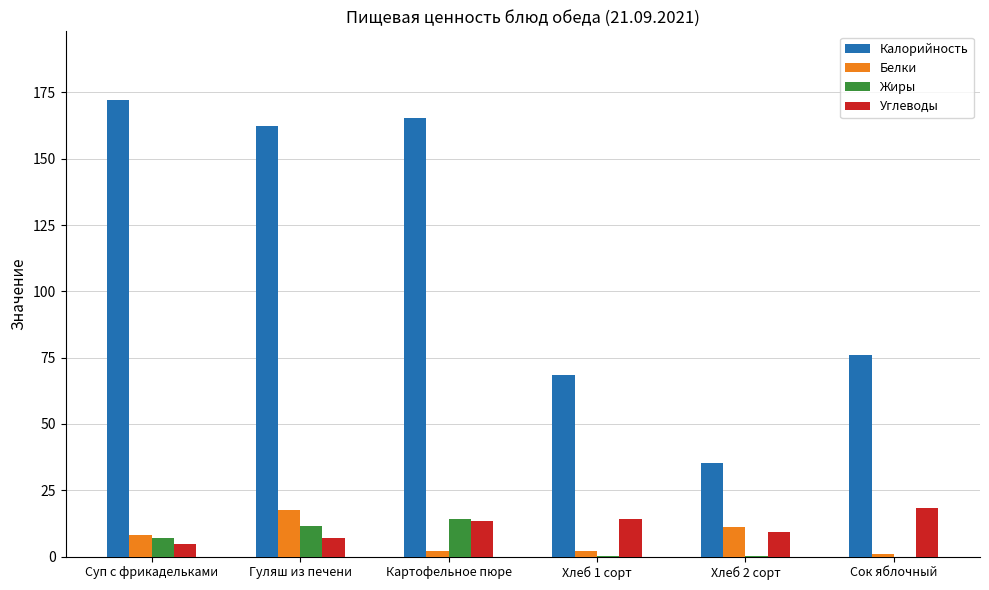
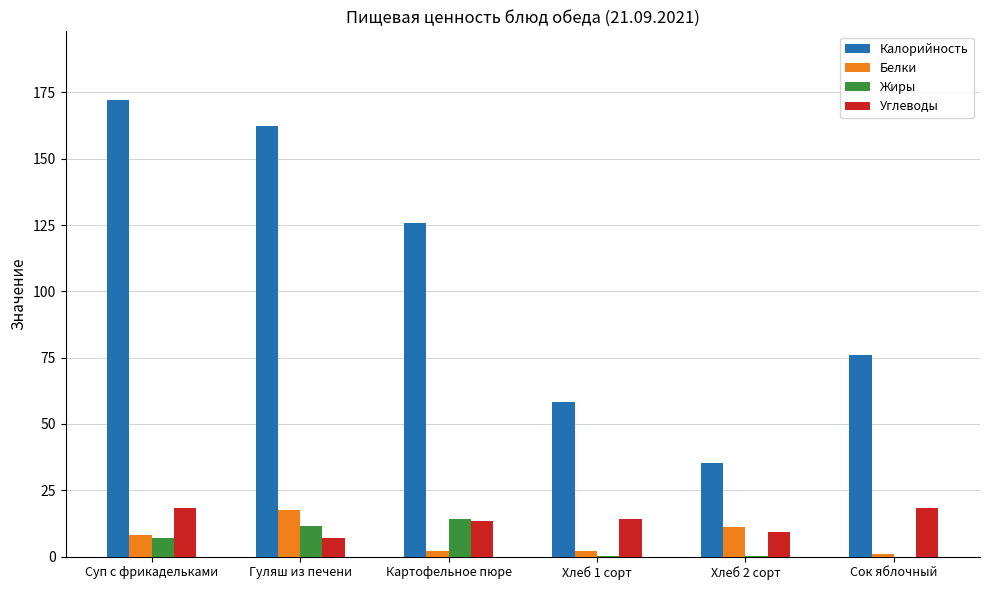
Углеводы, Суп с фрикадельками: 5 -> 18
Калорийность, Картофельное пюре: 166 -> 126
Калорийность, Хлеб 1 сорт: 68 -> 58
